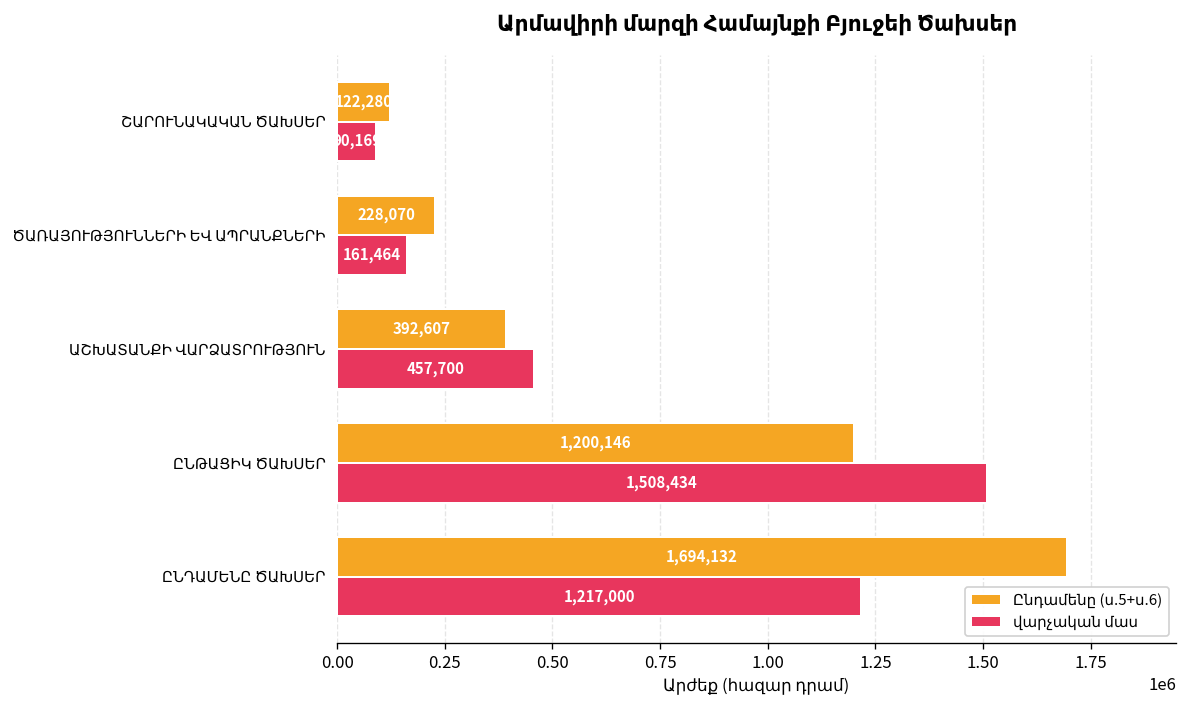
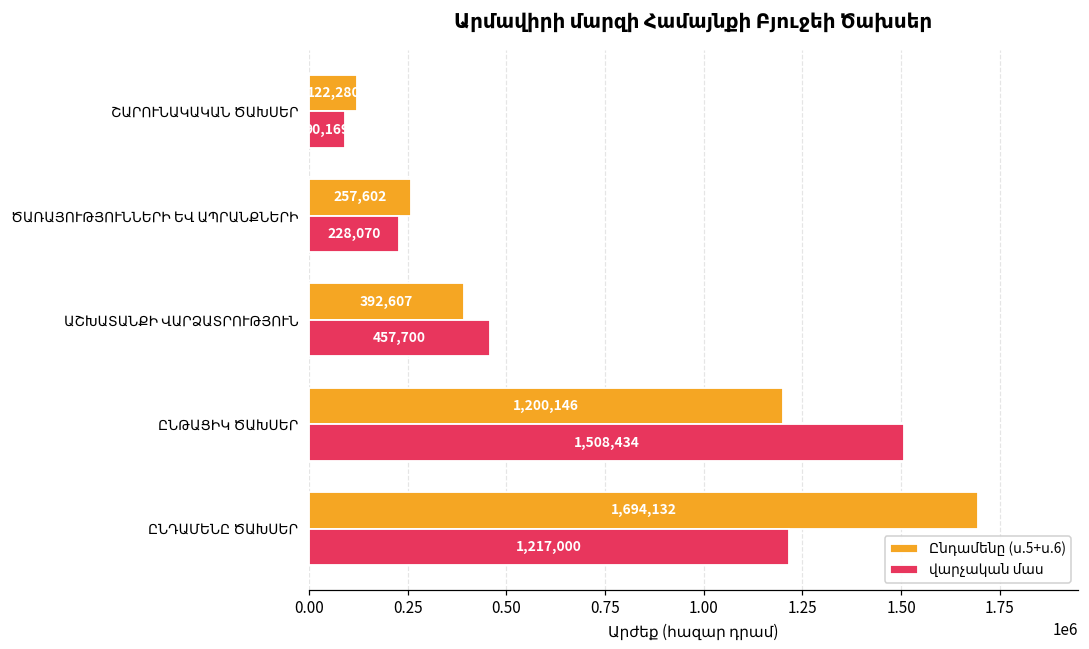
Ընդամենը (ս.5+ս.6), ԾԱՌԱՅՈՒԹՅՈՒՆՆԵՐԻ ԵՎ ԱՊՐԱՆՔՆԵՐԻ: 228,070 -> 257,602
վարչական մաս, ԾԱՌԱՅՈՒԹՅՈՒՆՆԵՐԻ ԵՎ ԱՊՐԱՆՔՆԵՐԻ: 161,464 -> 228,070
